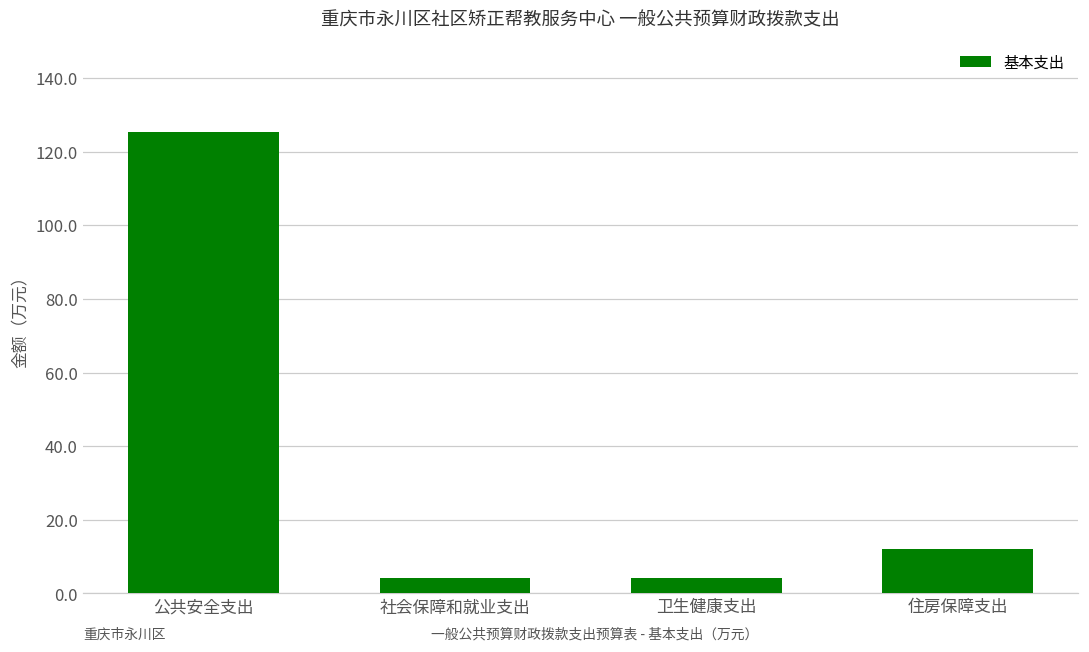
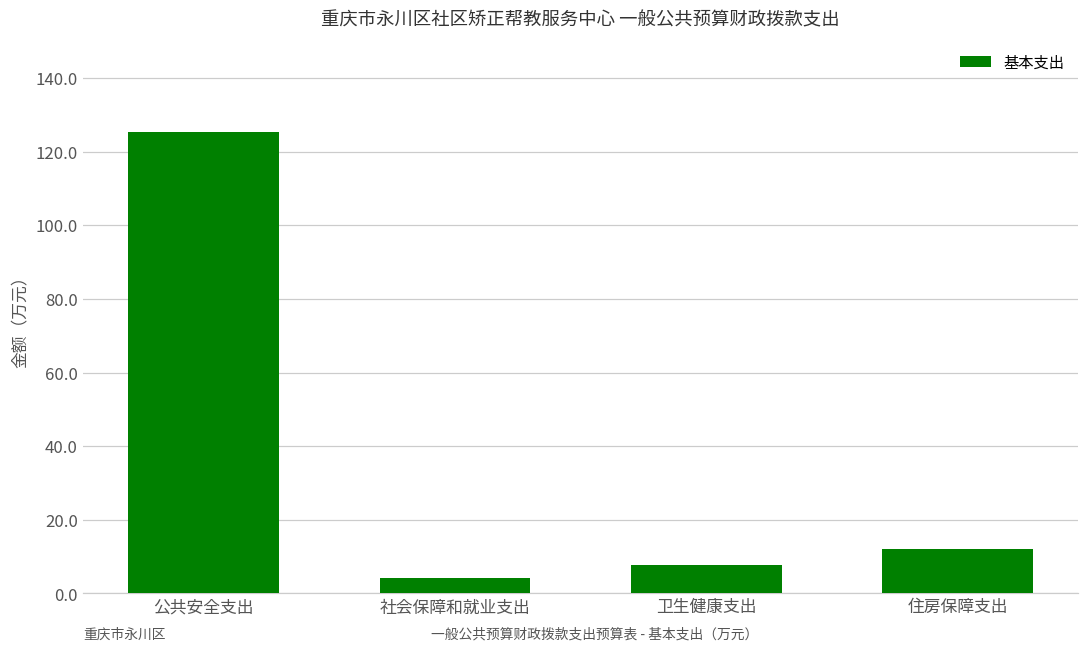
卫生健康支出: 4 -> 8
